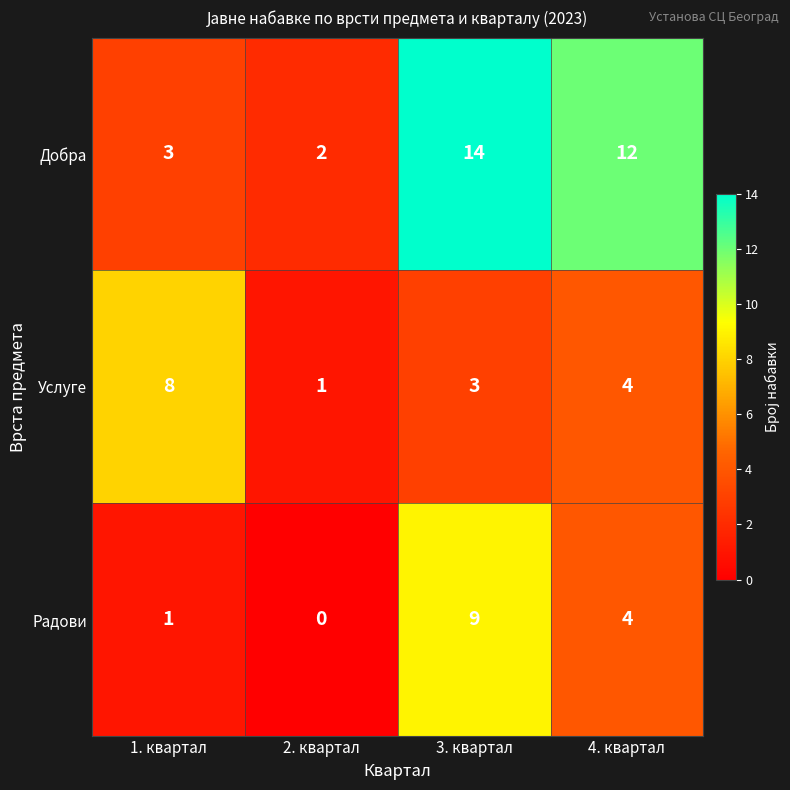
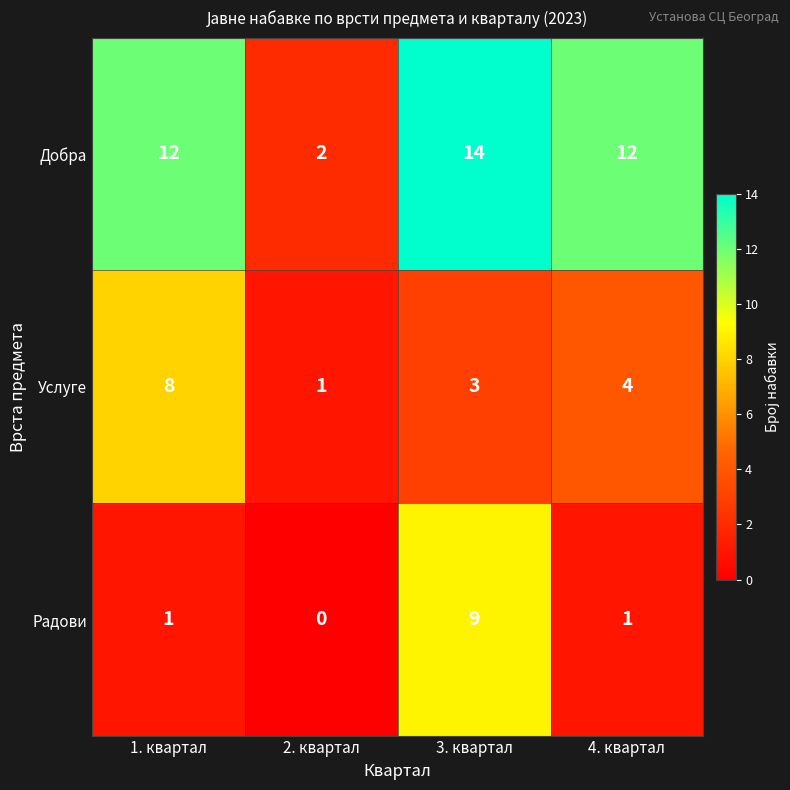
Добра, 1. квартал: 3 -> 12
Радови, 4. квартал: 4 -> 1
